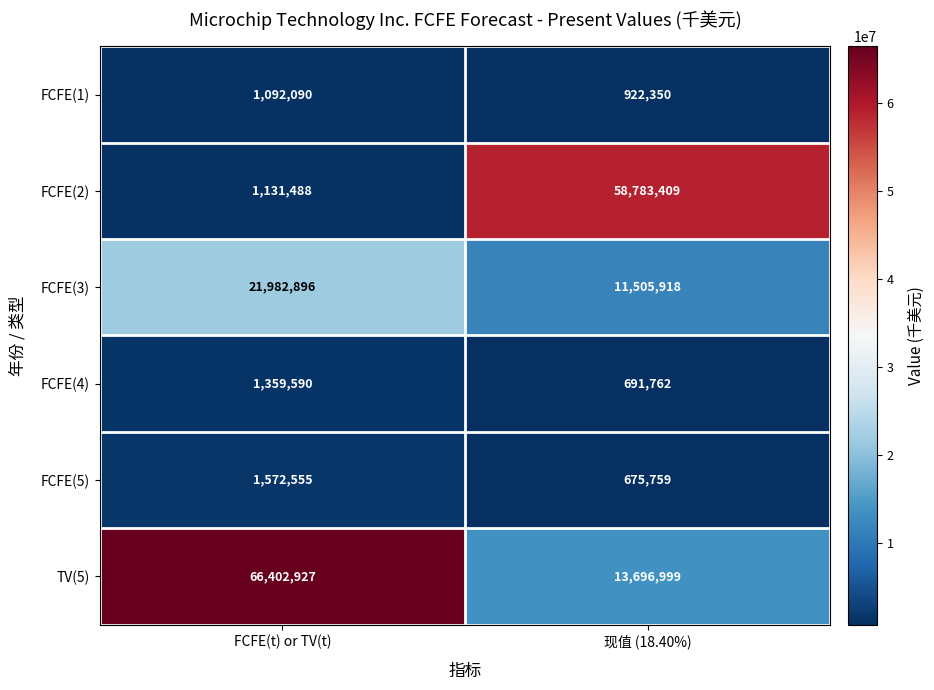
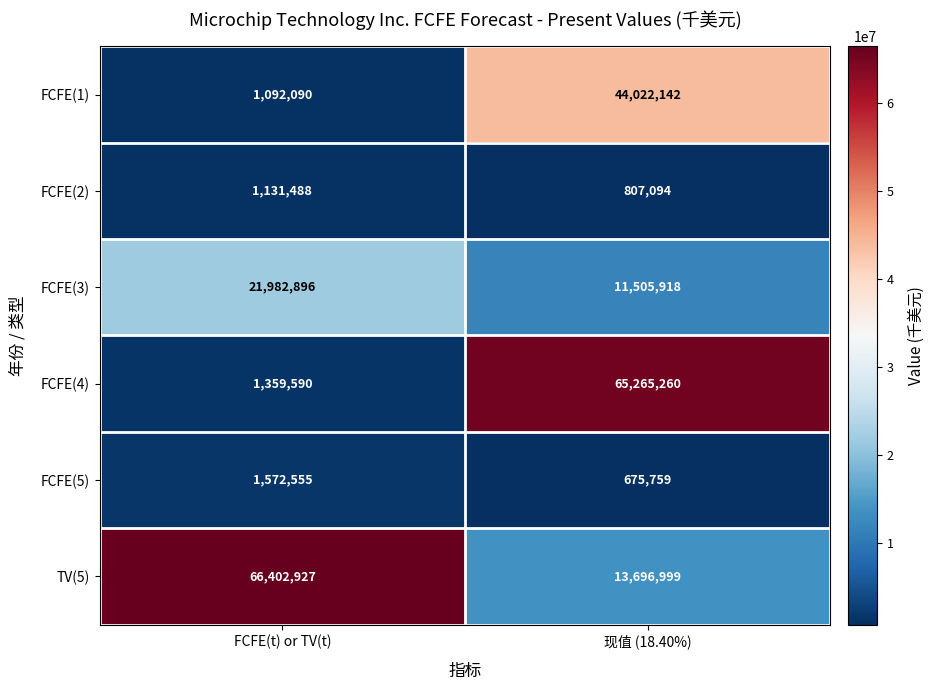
FCFE(1), 现值 (18.40%): 922,350 -> 44,022,142
FCFE(2), 现值 (18.40%): 58,783,409 -> 807,094
FCFE(4), 现值 (18.40%): 691,762 -> 65,265,260
